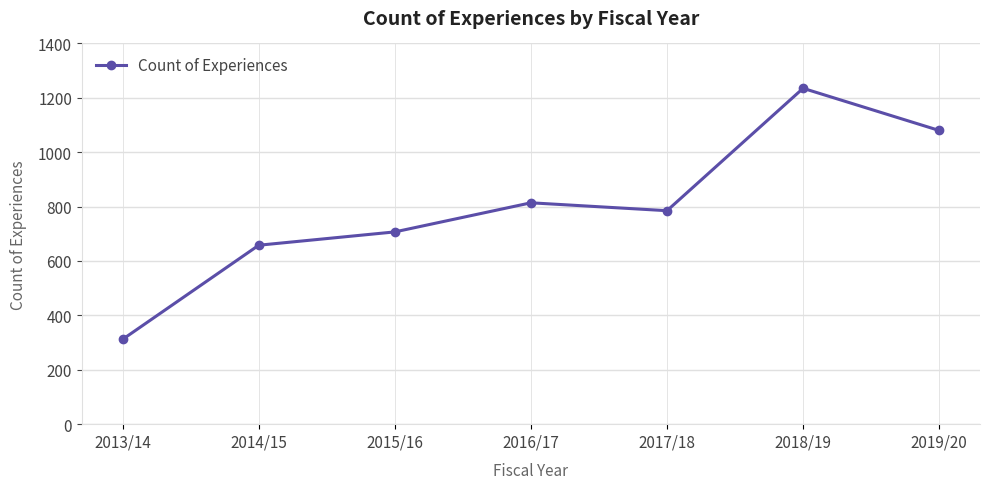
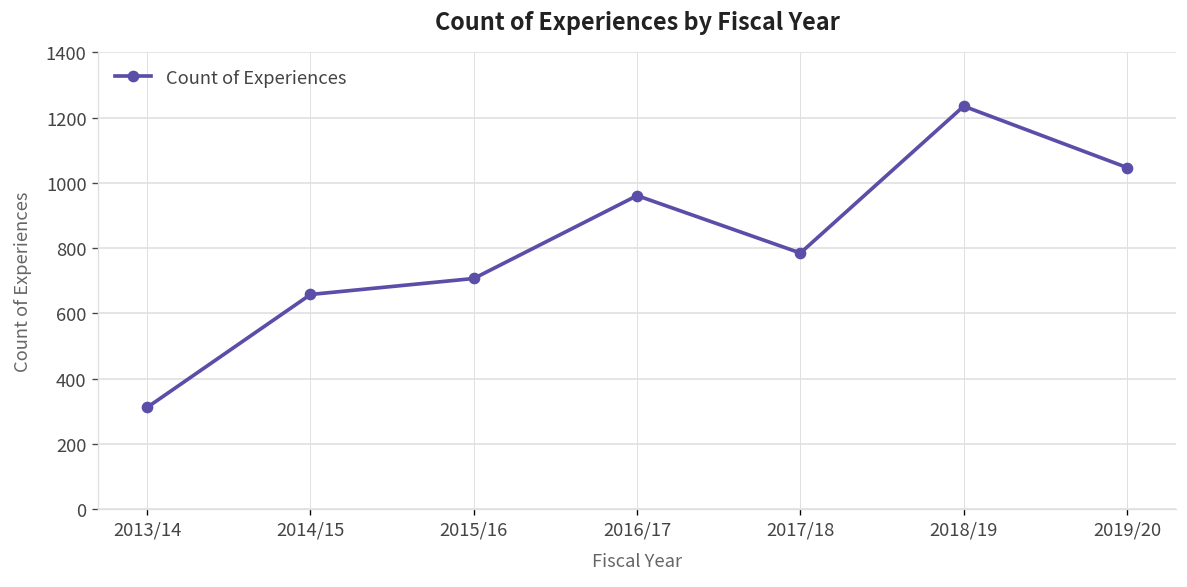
2016/17: 810 -> 960
2019/20: 1080 -> 1050
